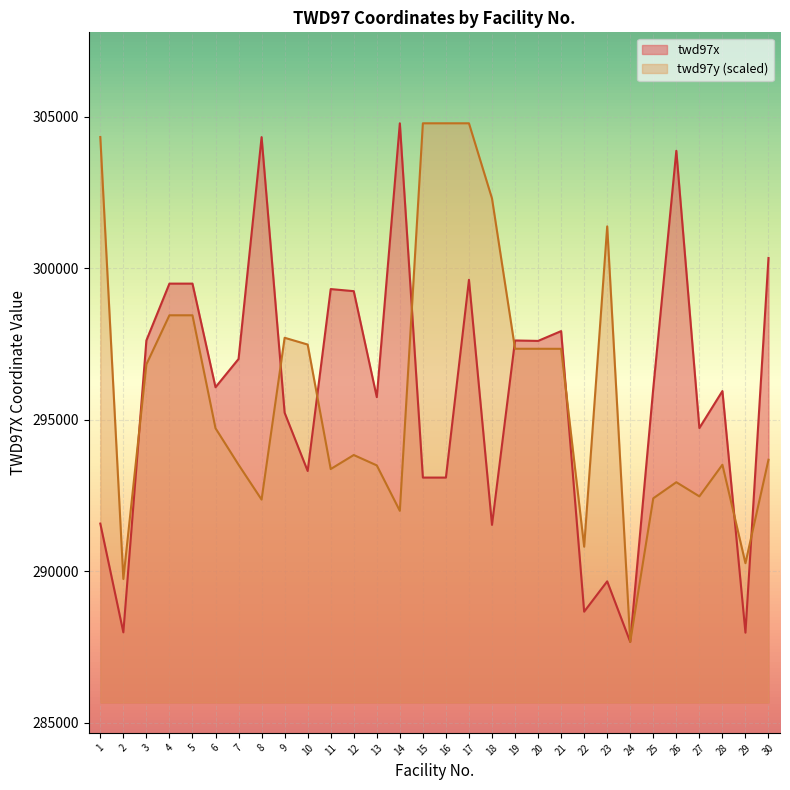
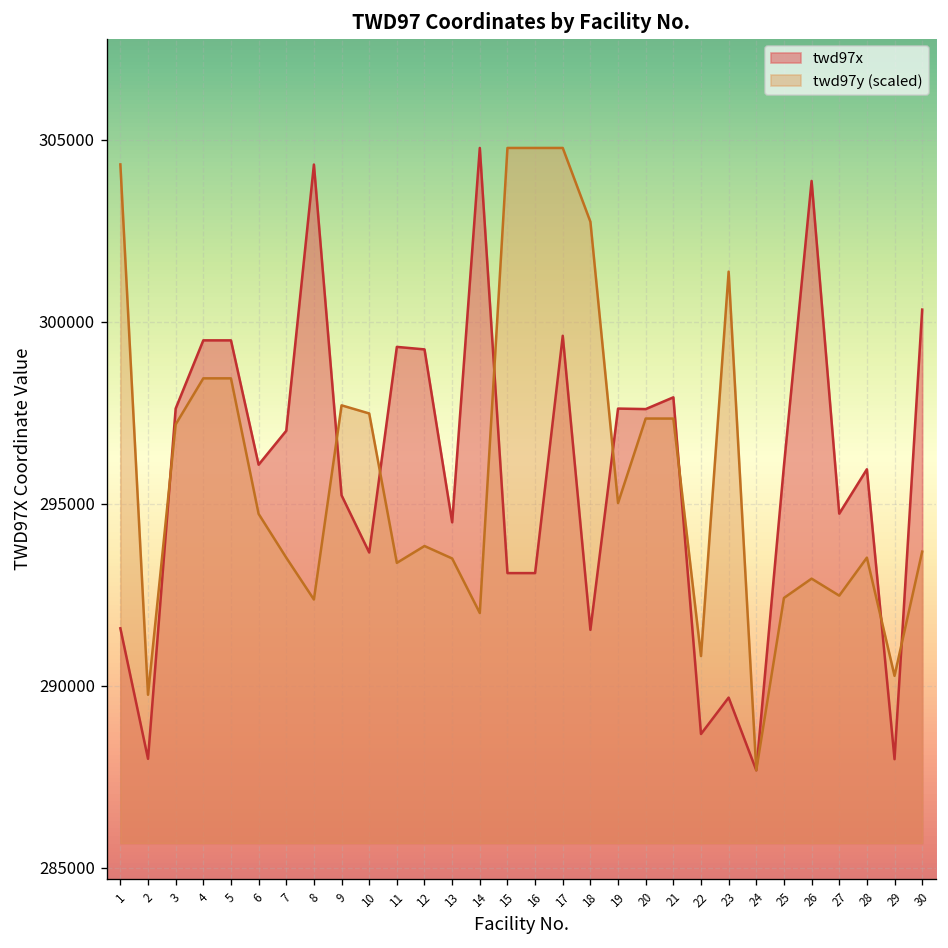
twd97y (scaled), 3: 296800 -> 297200
twd97x, 10: 293300 -> 293700
twd97x, 13: 295700 -> 294500
twd97y (scaled), 18: 302300 -> 302700
twd97y (scaled), 19: 297300 -> 295000
